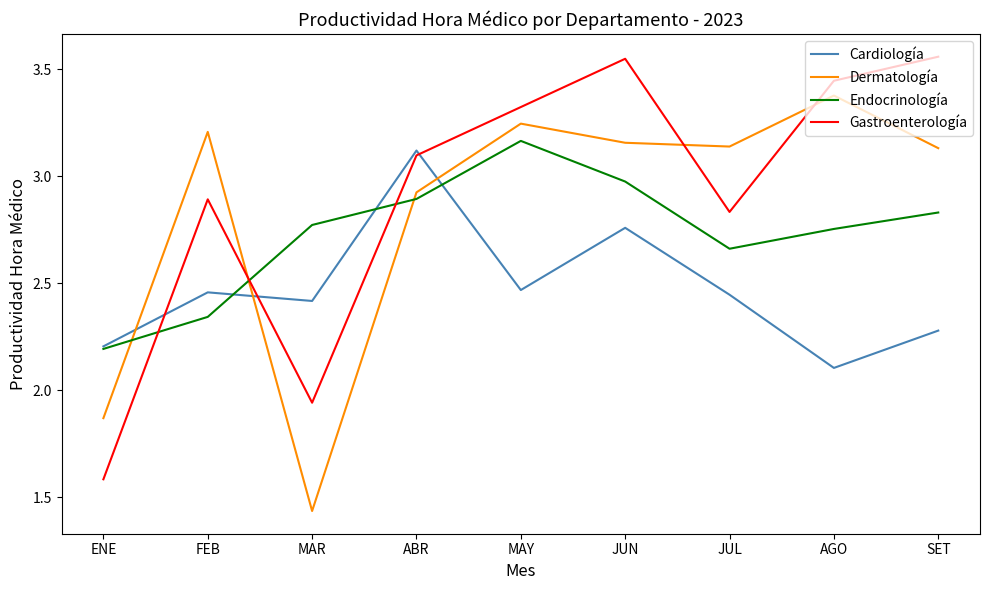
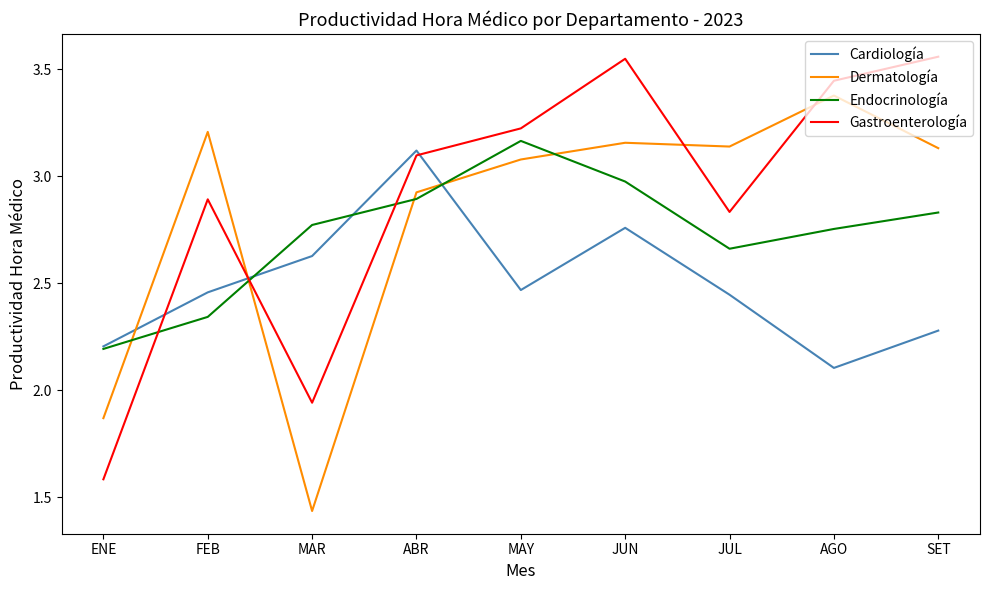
Cardiología, MAR: 2.42 -> 2.63
Dermatología, MAY: 3.25 -> 3.08
Gastroenterología, MAY: 3.32 -> 3.22
